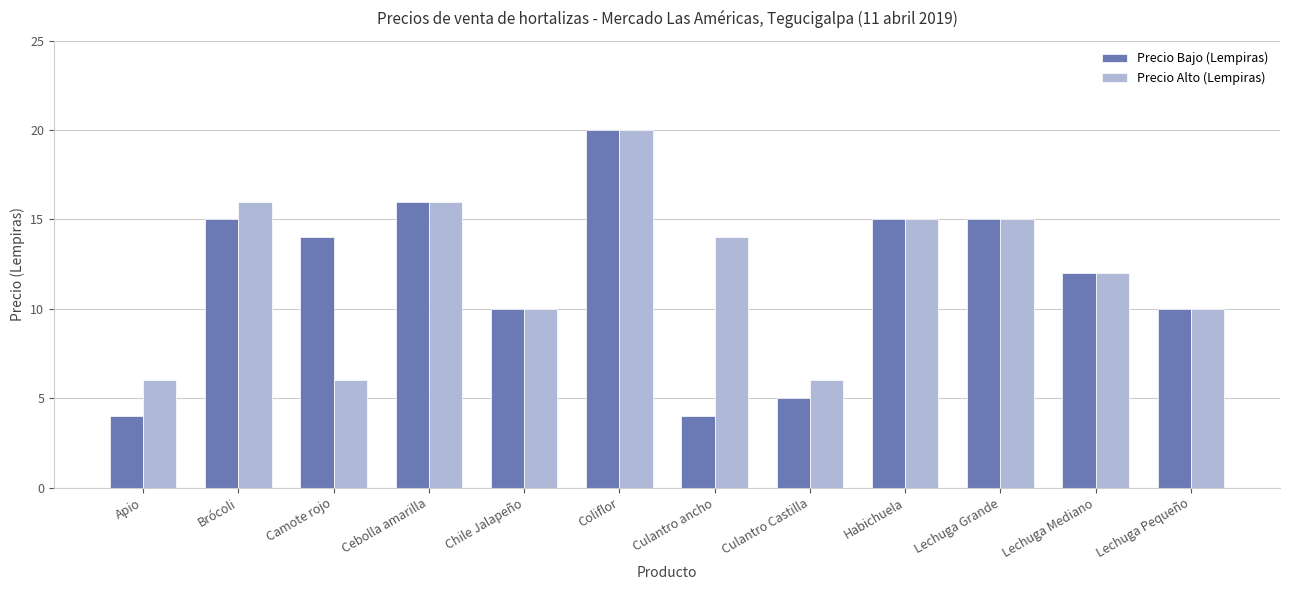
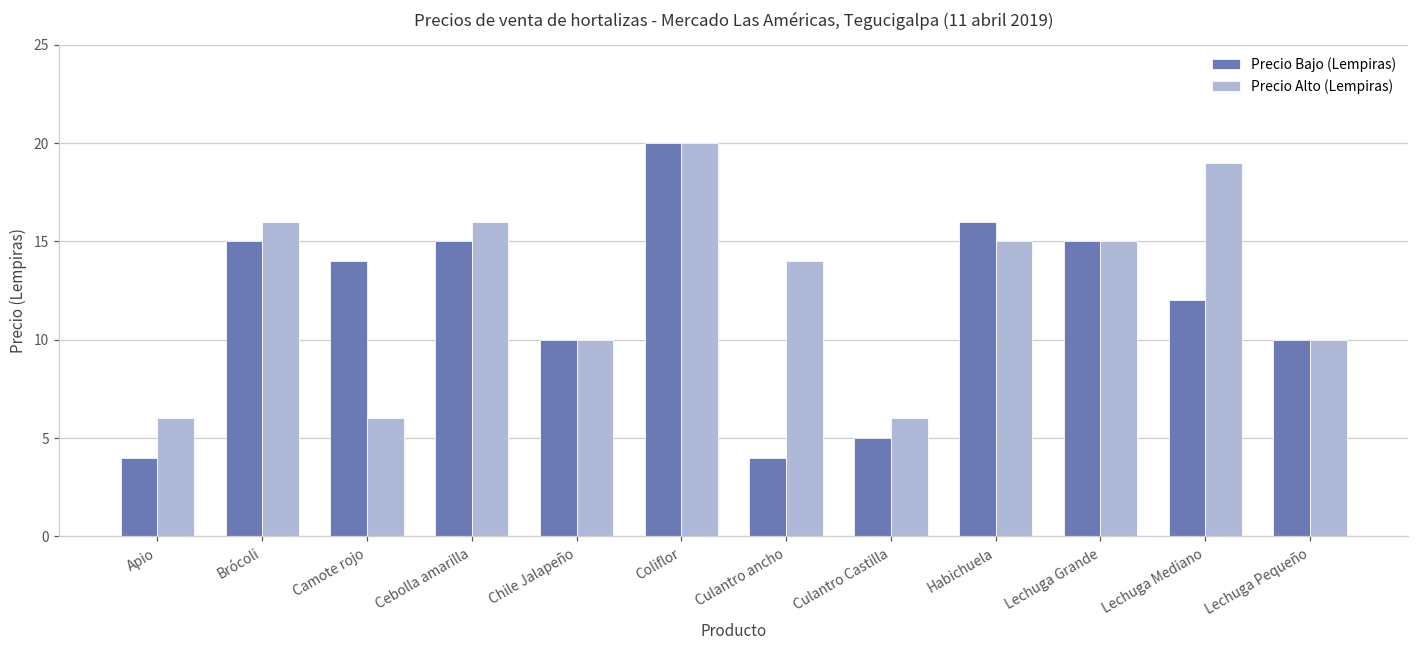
Precio Bajo (Lempiras), Cebolla amarilla: 16 -> 15
Precio Bajo (Lempiras), Habichuela: 15 -> 16
Precio Alto (Lempiras), Lechuga Mediano: 12 -> 19
